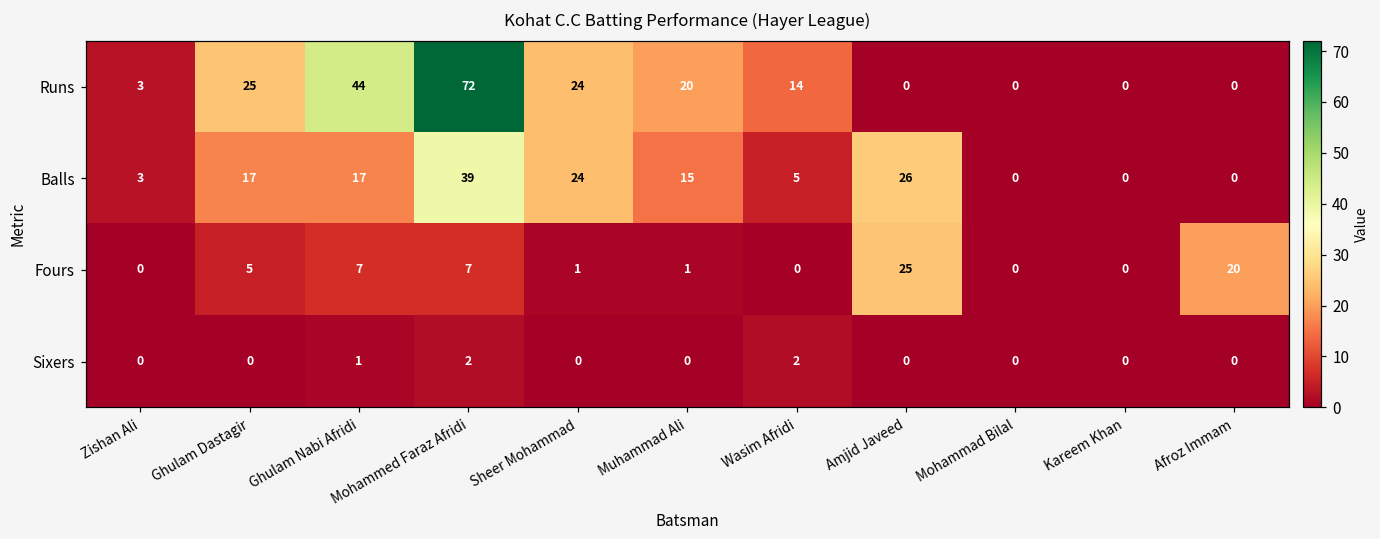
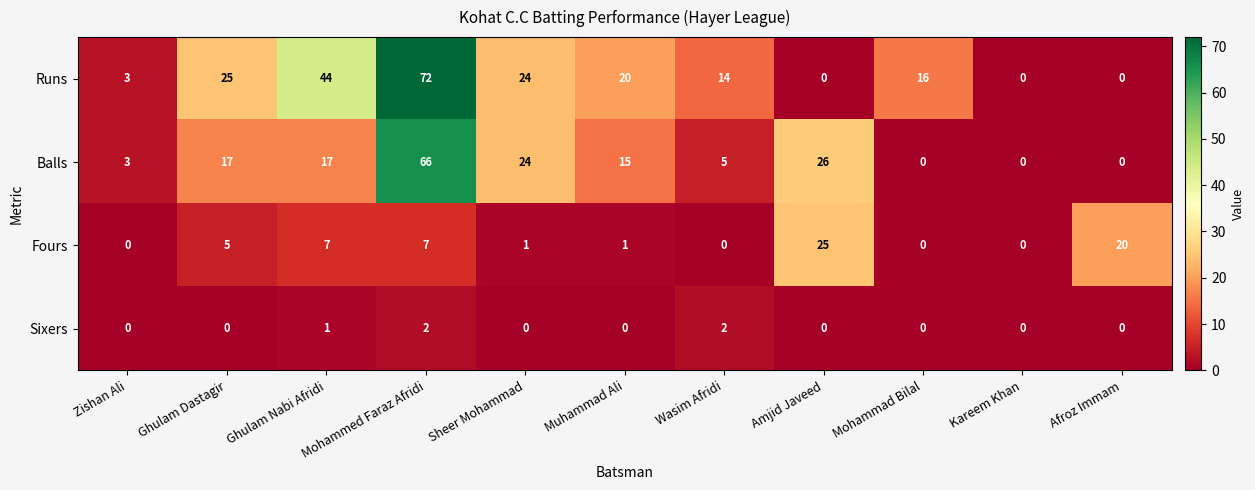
Runs, Mohammad Bilal: 0 -> 16
Balls, Mohammed Faraz Afridi: 39 -> 66
